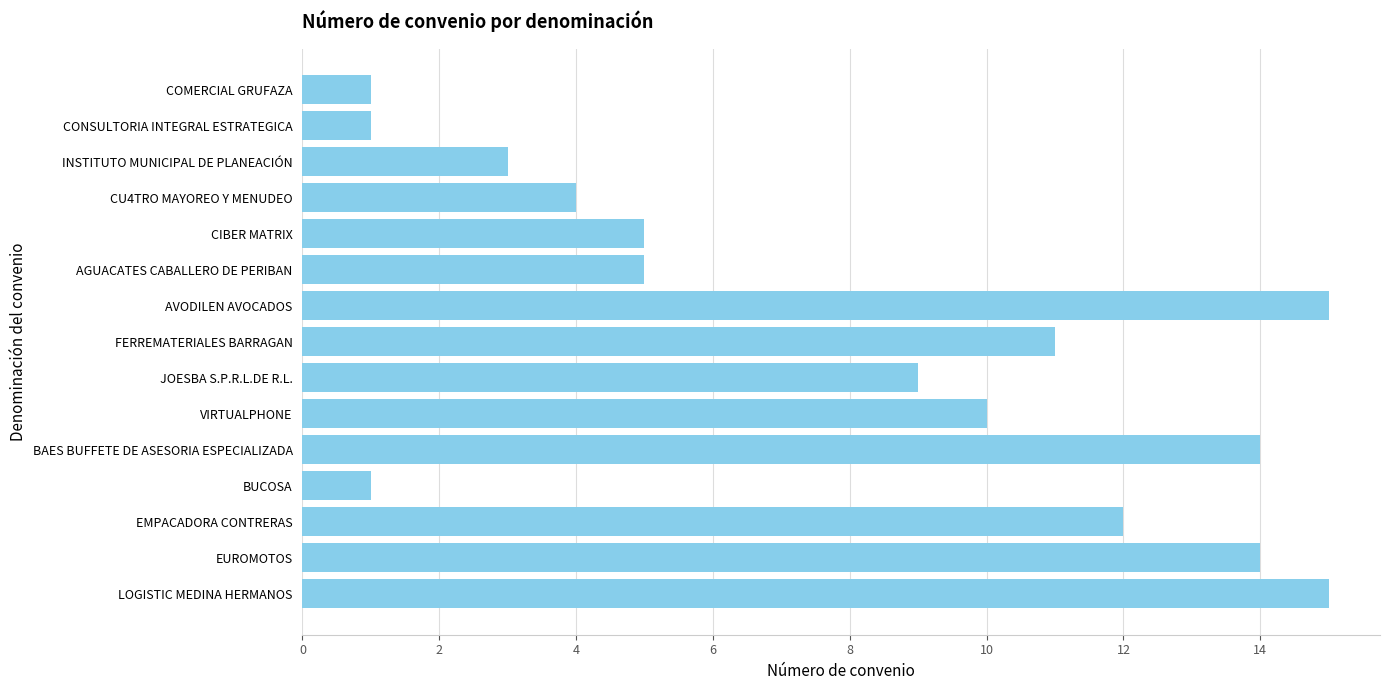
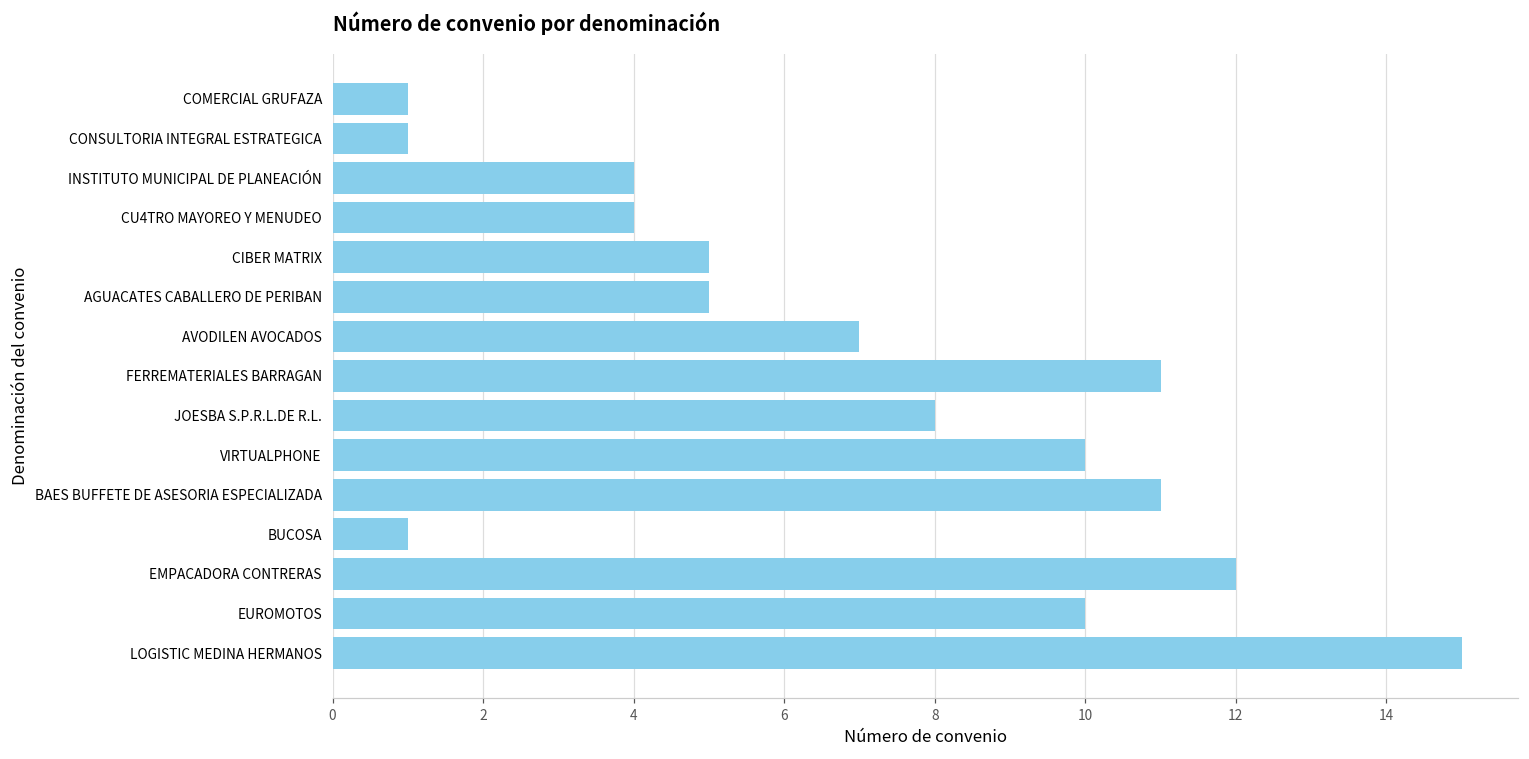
INSTITUTO MUNICIPAL DE PLANEACIÓN: 3 -> 4
AVODILEN AVOCADOS: 15 -> 7
JOESBA S.P.R.L.DE R.L.: 9 -> 8
BAES BUFFETE DE ASESORIA ESPECIALIZADA: 14 -> 11
EUROMOTOS: 14 -> 10
